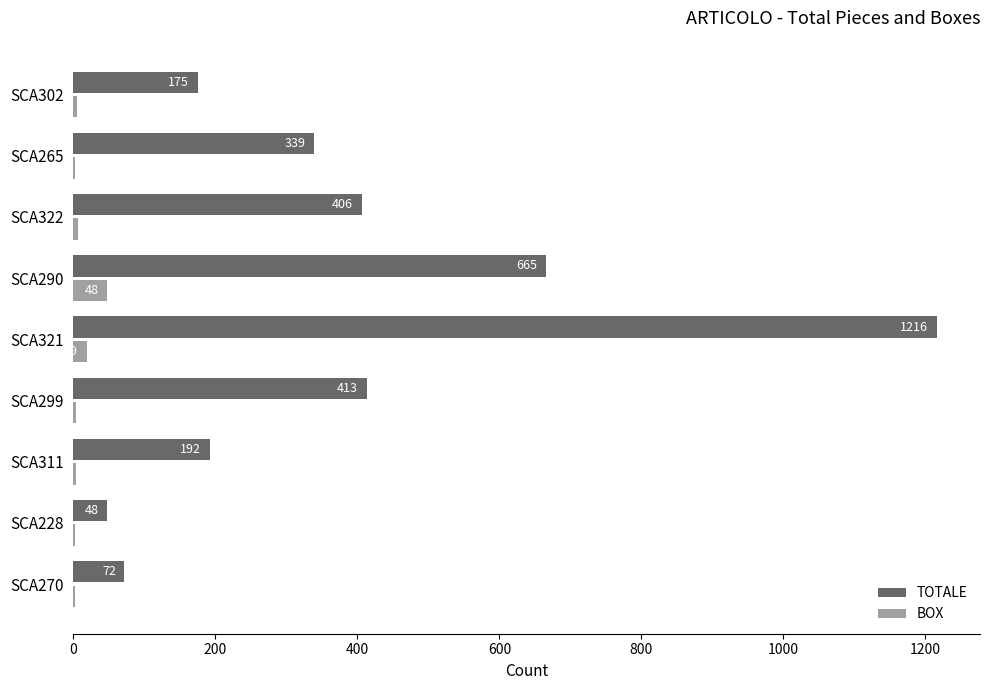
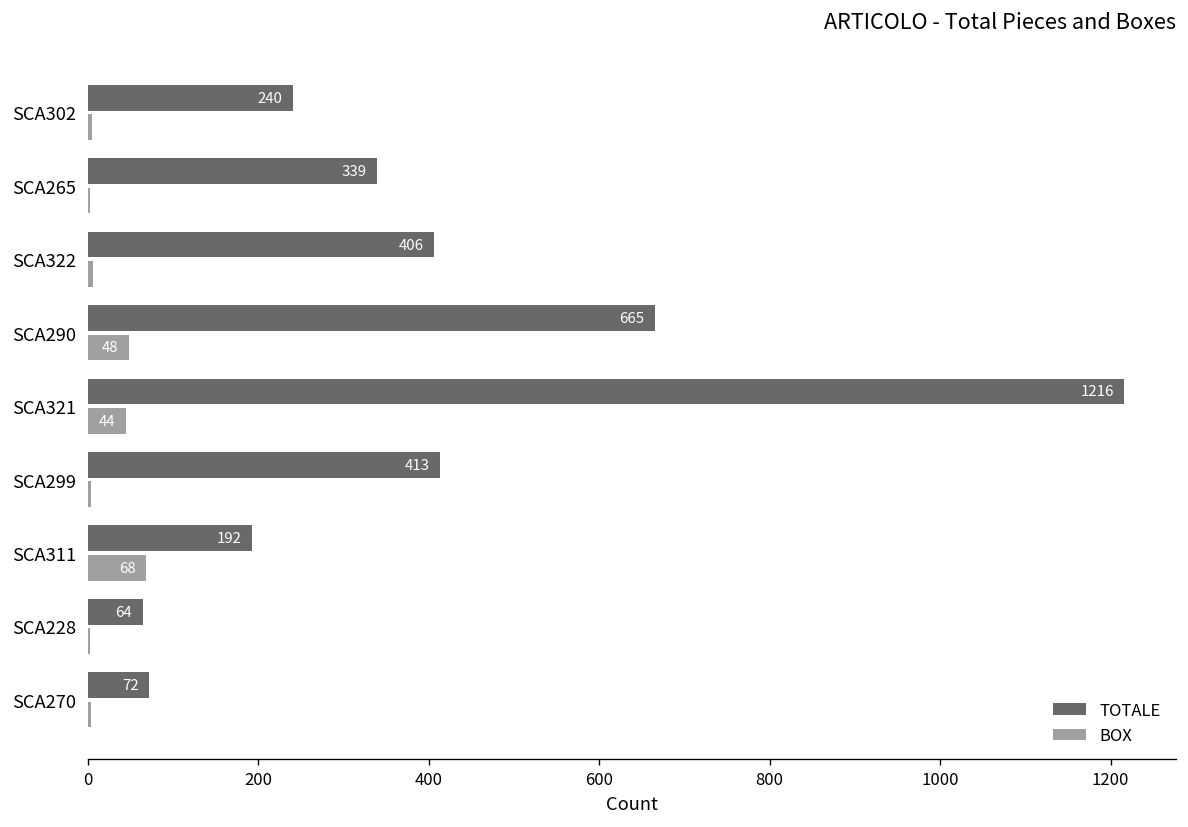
TOTALE, SCA302: 175 -> 240
BOX, SCA321: 20 -> 40
BOX, SCA311: 0 -> 70
TOTALE, SCA228: 48 -> 64
